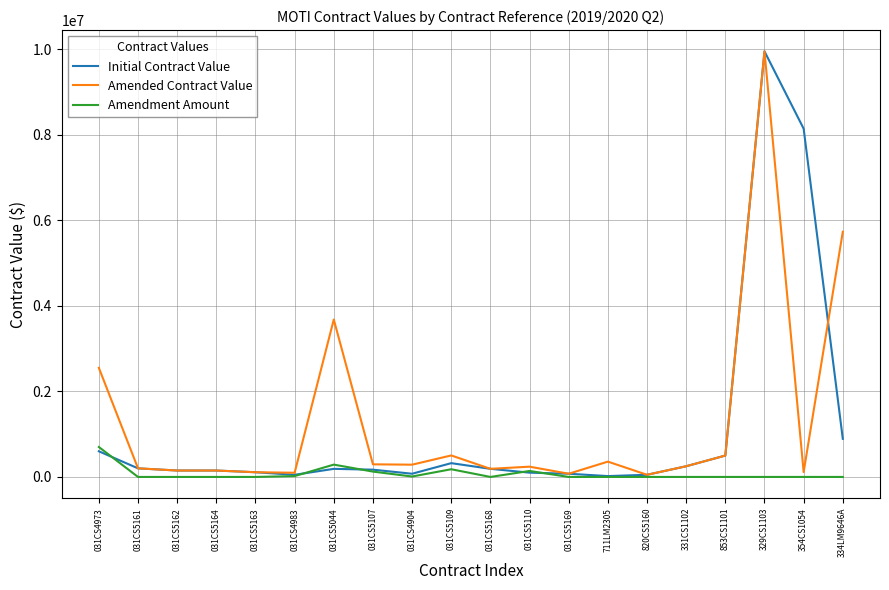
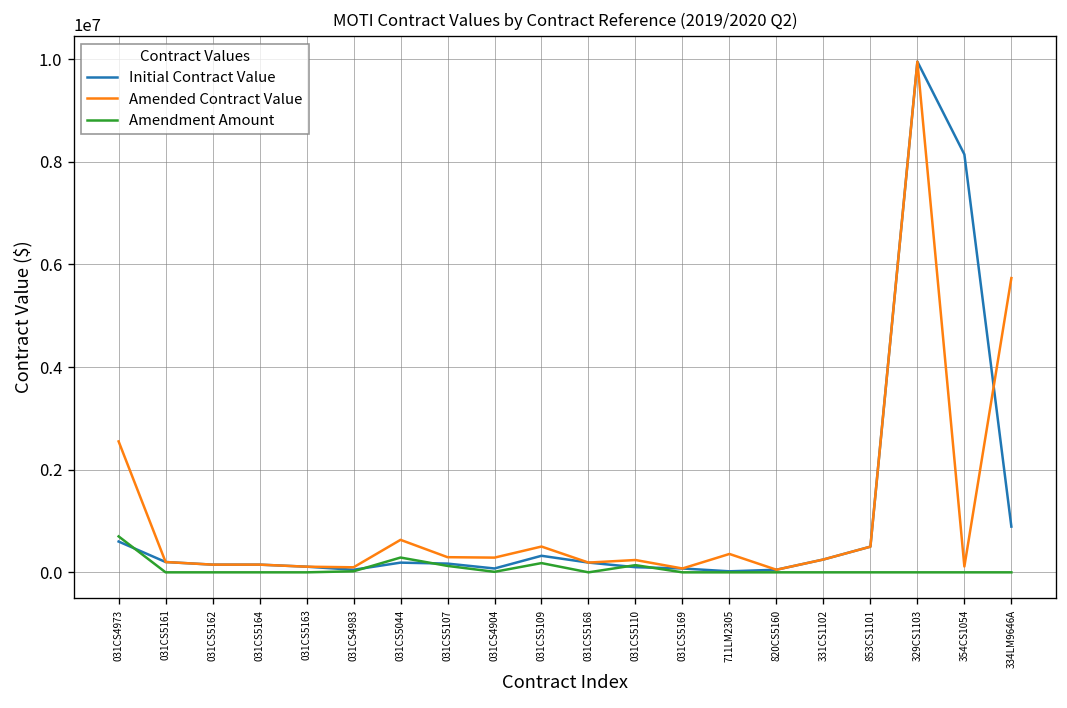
Amended Contract Value, 031CS5044: 3700000 -> 600000
